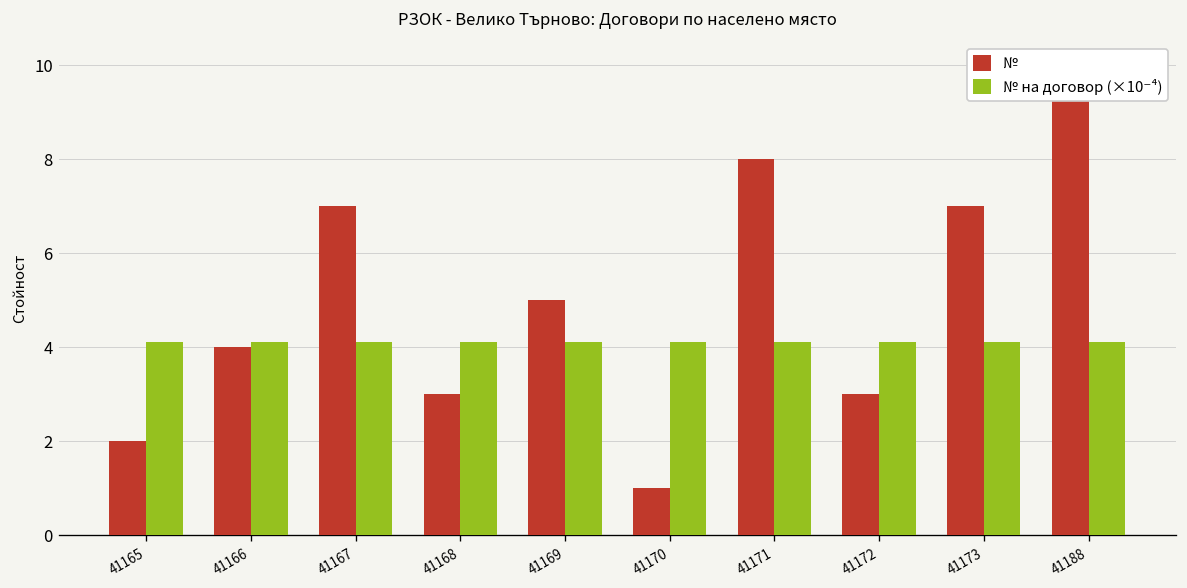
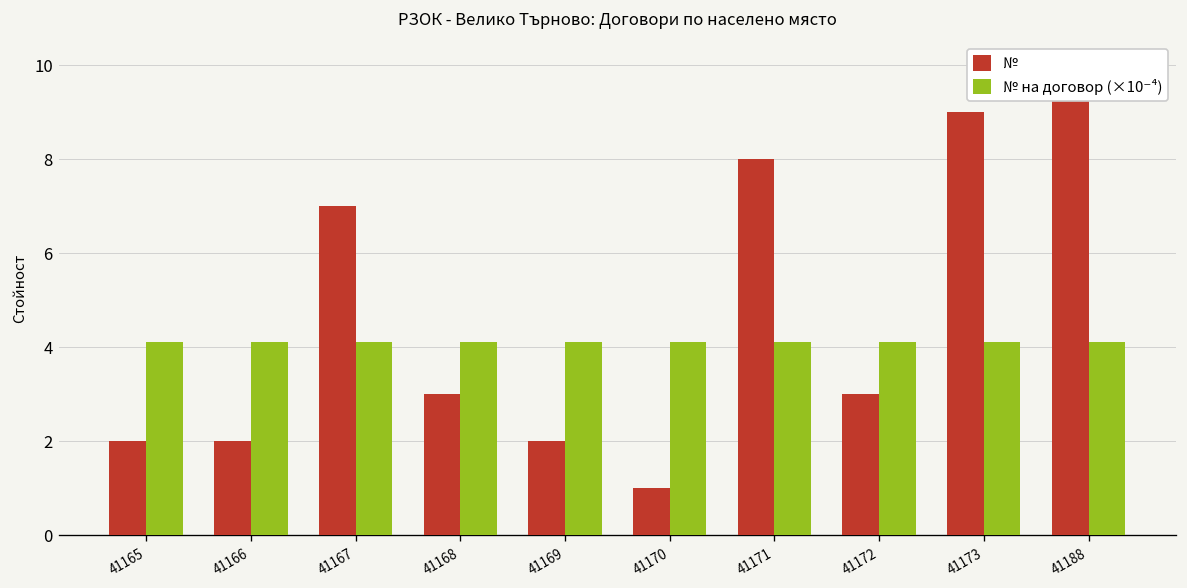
№, 41166: 4 -> 2
№, 41169: 5 -> 2
№, 41173: 7 -> 9
